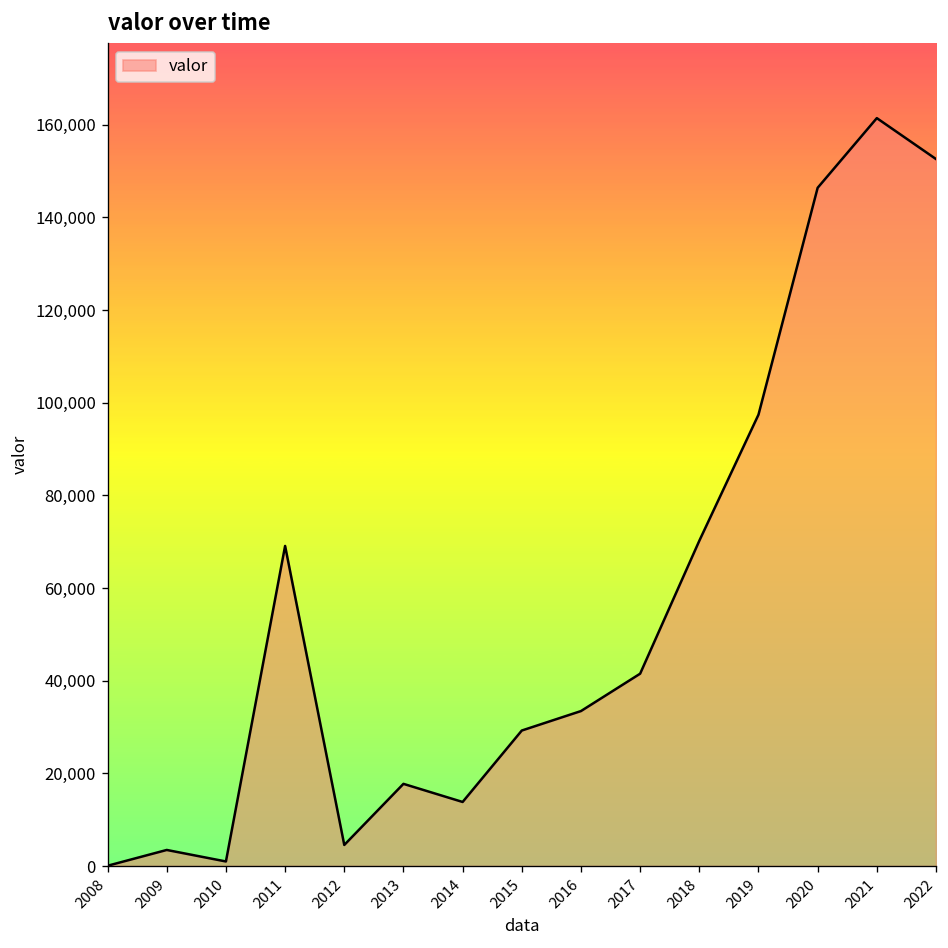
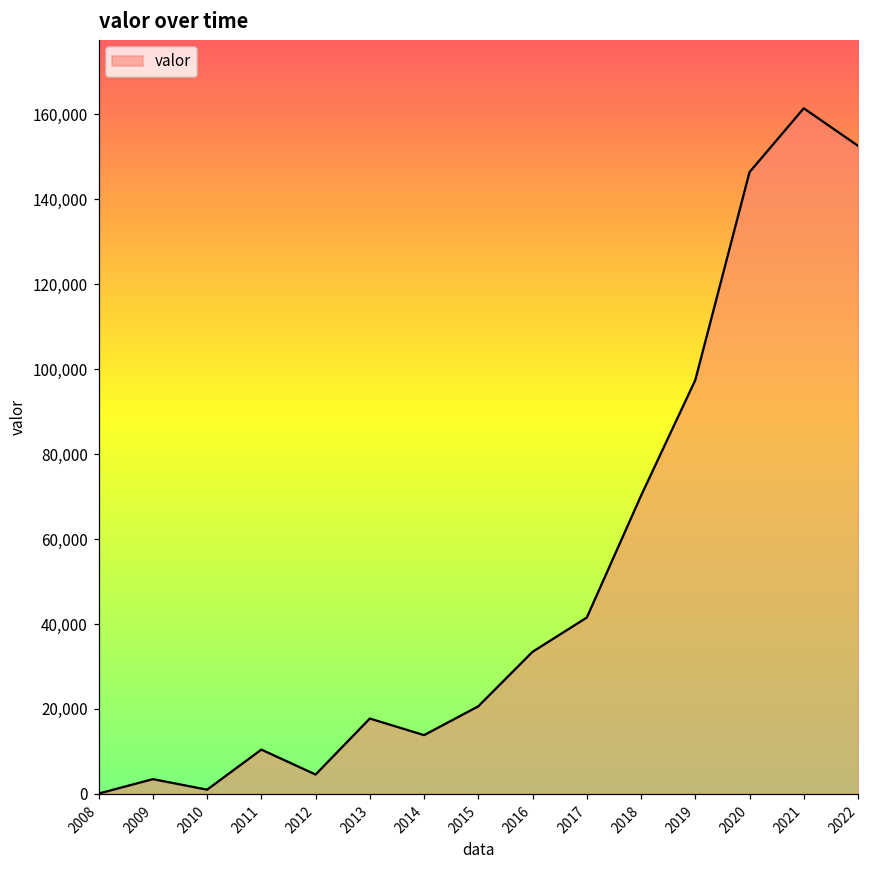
2011: 69,000 -> 10,000
2015: 29,000 -> 21,000
